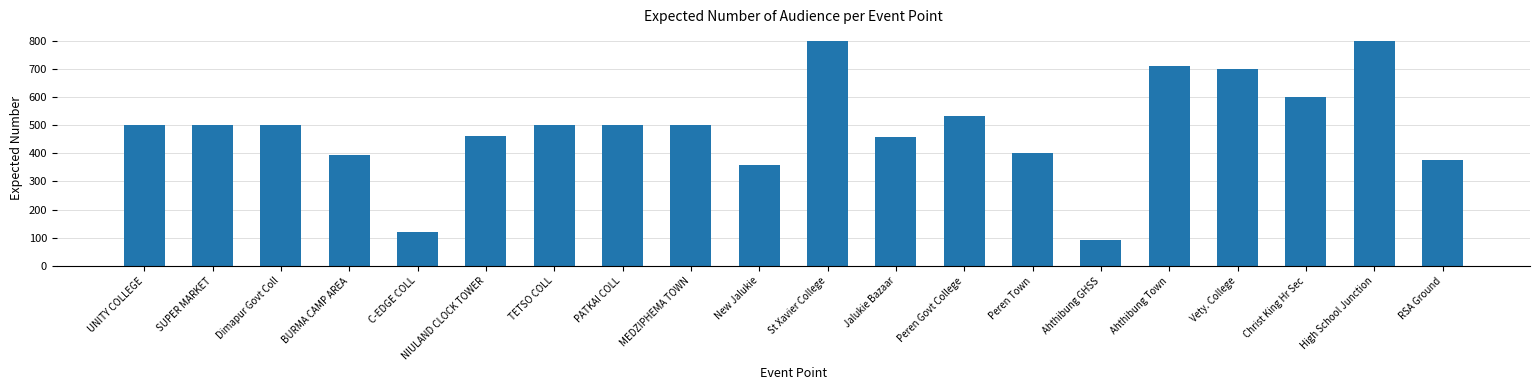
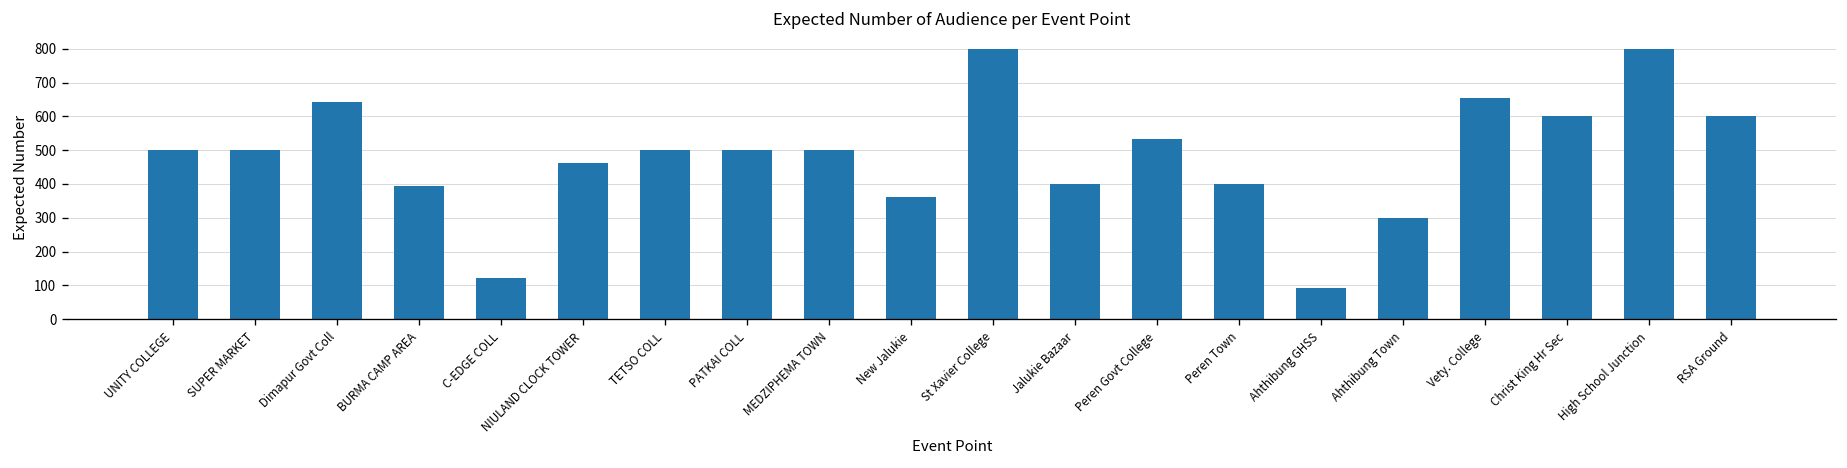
Dimapur Govt Coll: 500 -> 640
Jalukie Bazaar: 460 -> 400
Ahthibung Town: 710 -> 300
Vety. College: 700 -> 650
RSA Ground: 380 -> 600
